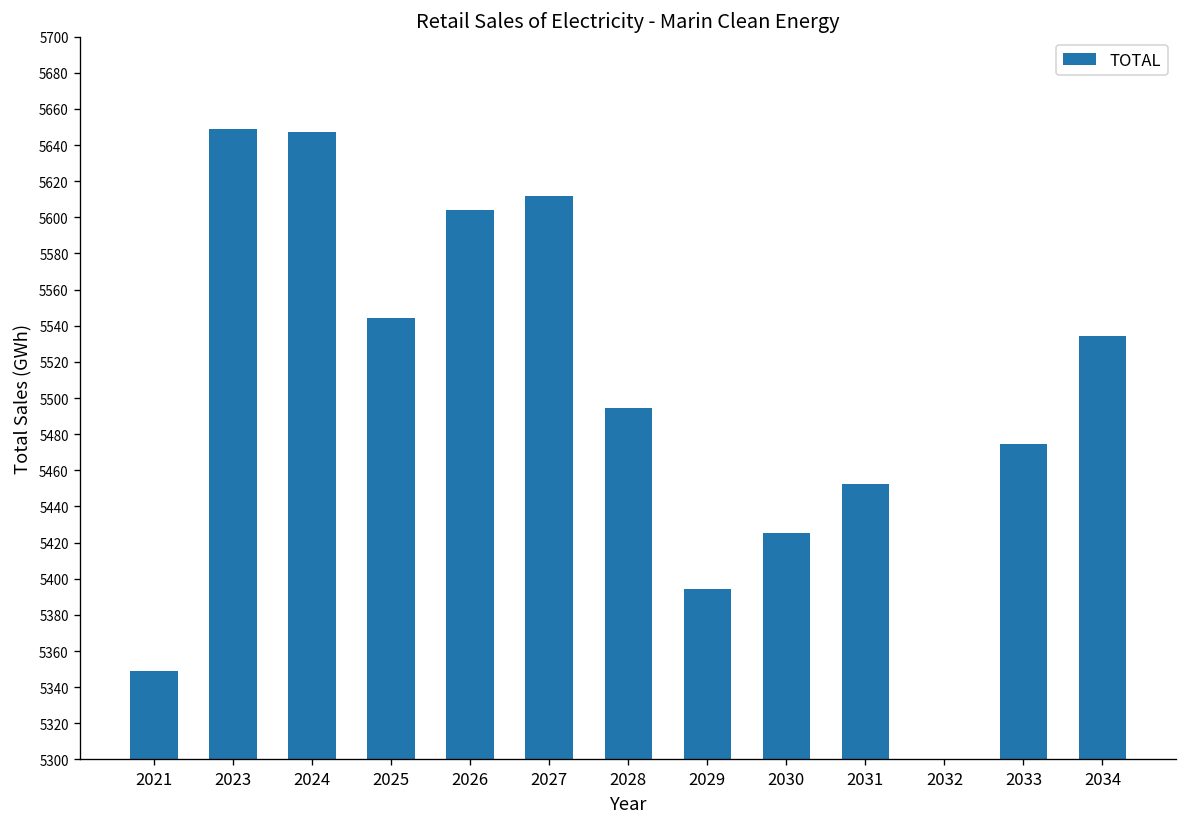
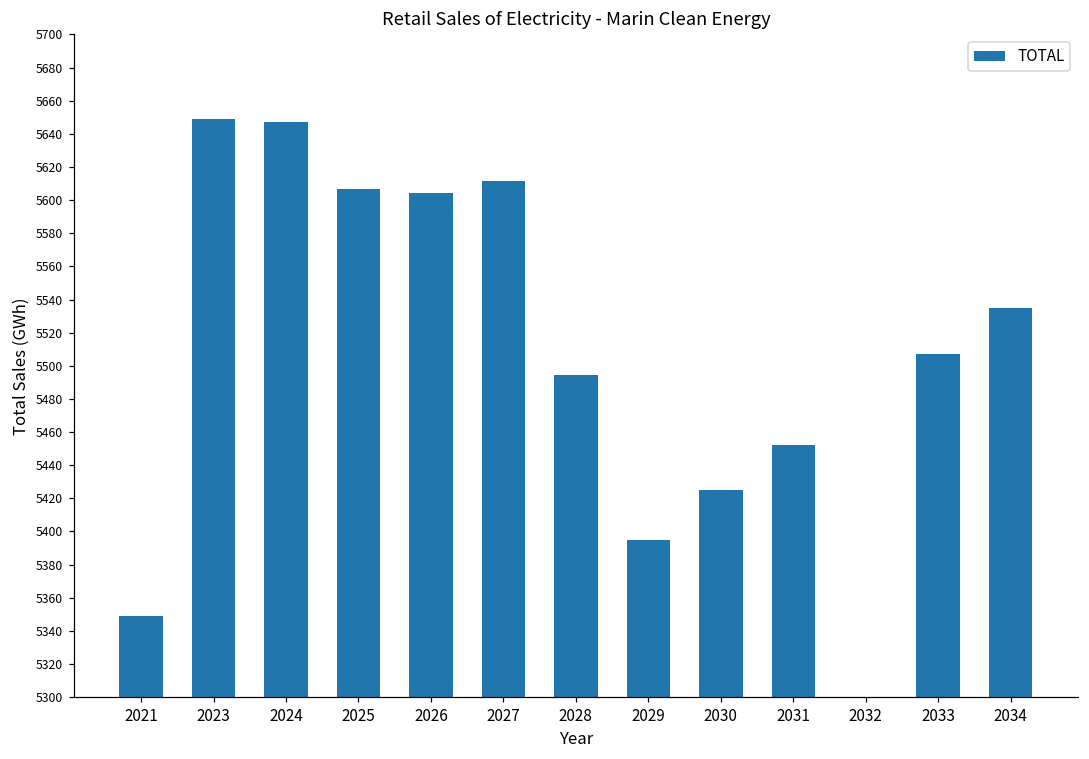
2025: 5544 -> 5607
2033: 5474 -> 5507
